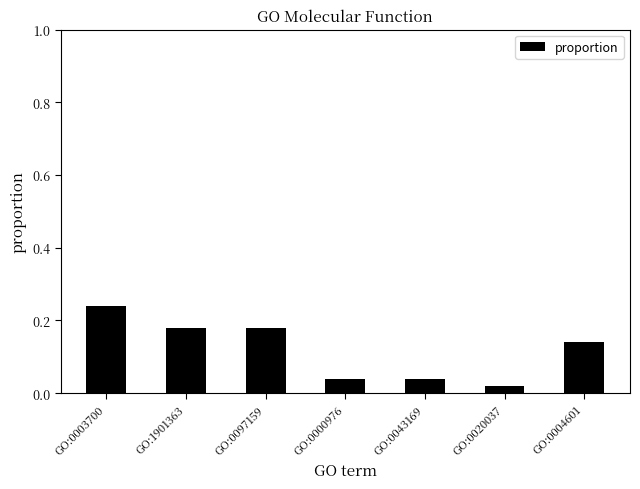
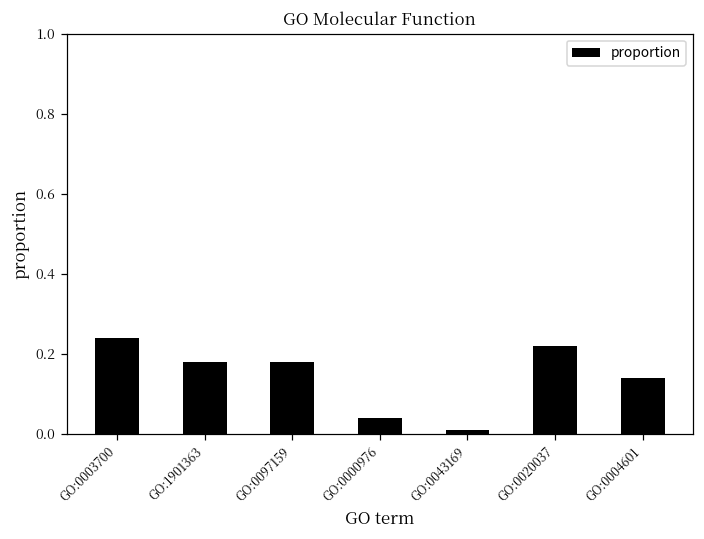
GO:0043169: 0.04 -> 0.01
GO:0020037: 0.02 -> 0.22
